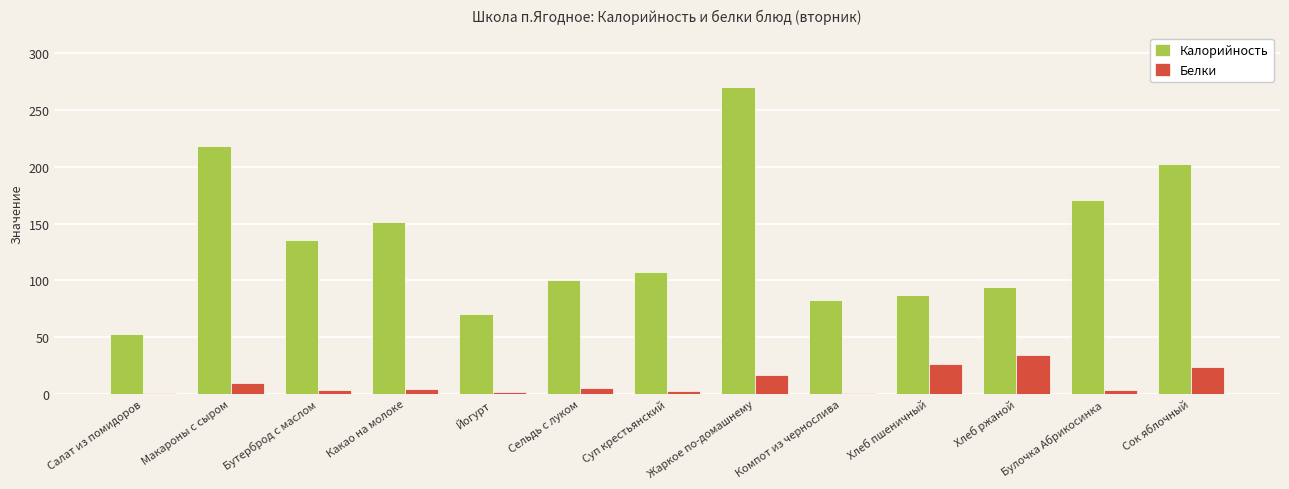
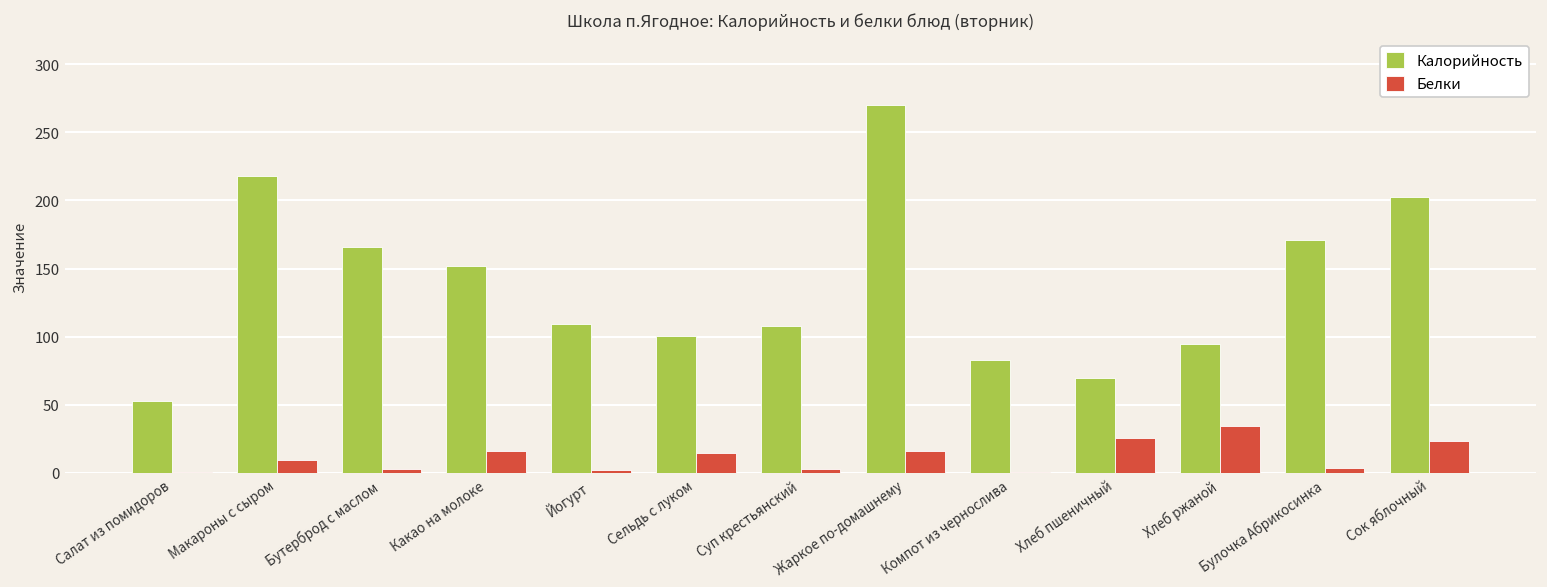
Калорийность, Бутерброд с маслом: 136 -> 166
Белки, Какао на молоке: 4 -> 16
Калорийность, Йогурт: 71 -> 109
Белки, Сельдь с луком: 6 -> 15
Калорийность, Хлеб пшеничный: 87 -> 69
